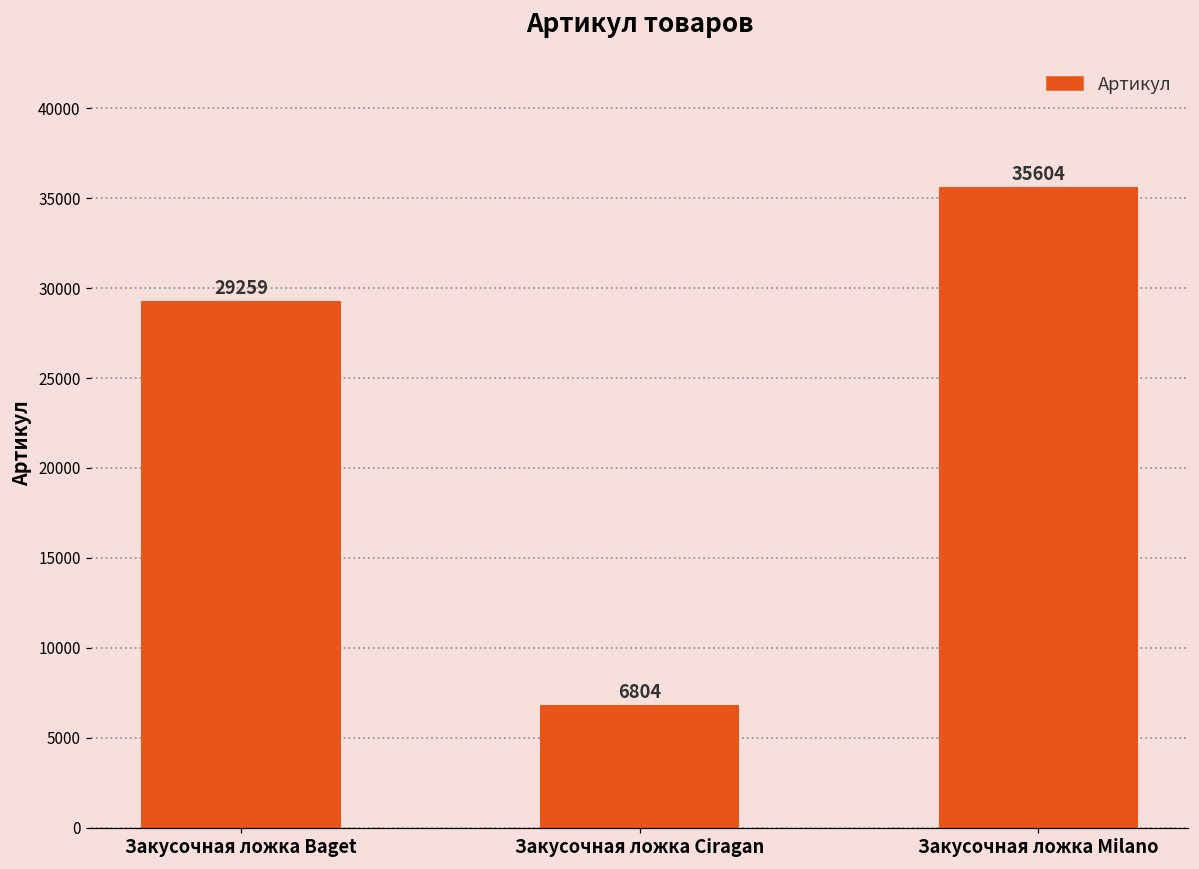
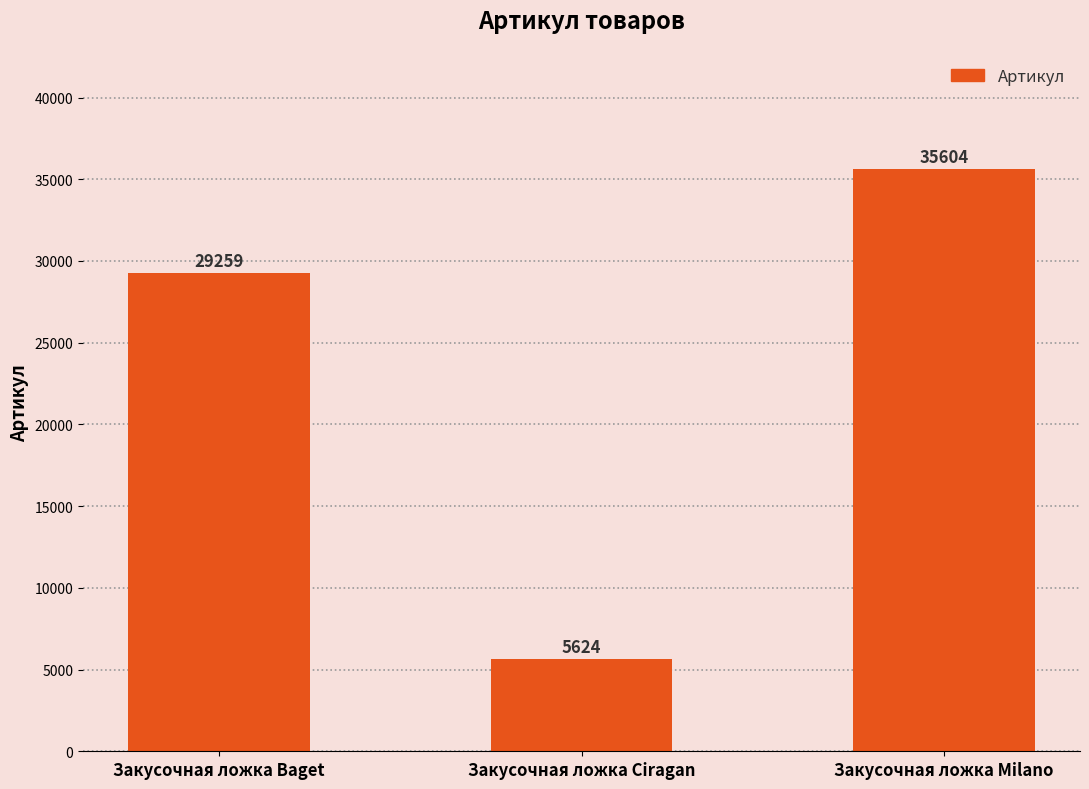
Закусочная ложка Ciragan: 6804 -> 5624
